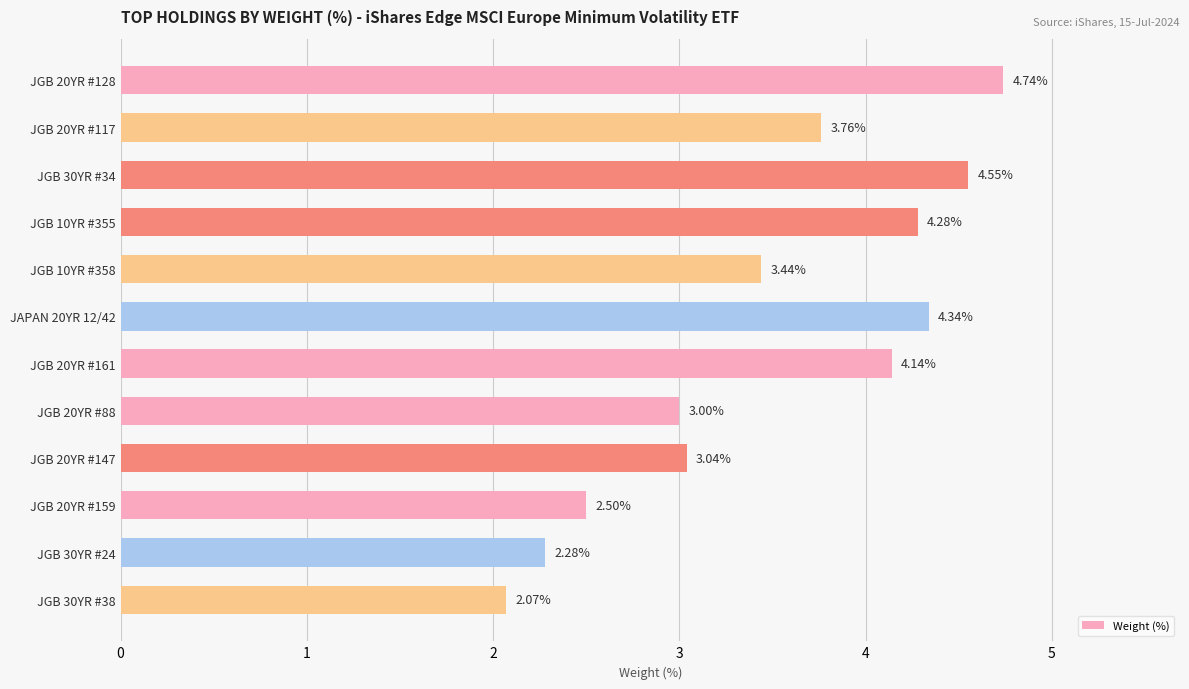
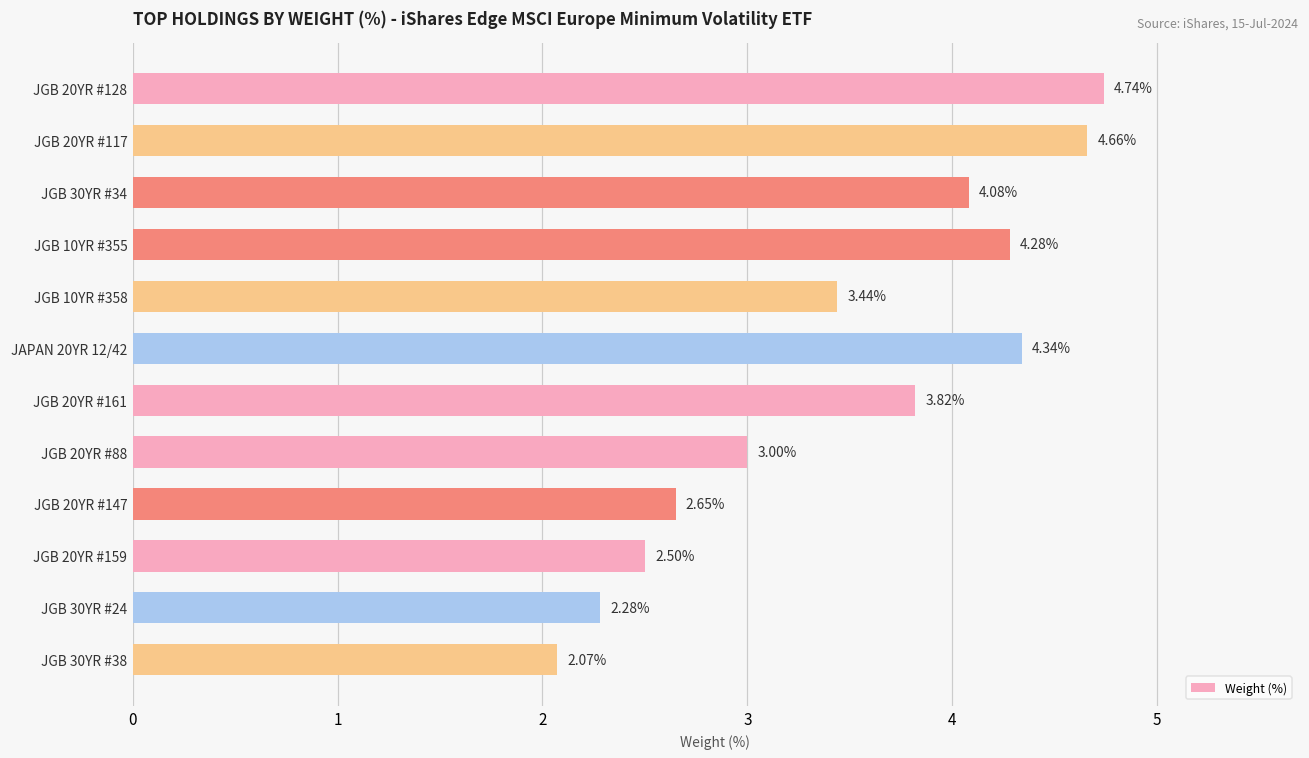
JGB 20YR #117: 3.76% -> 4.66%
JGB 30YR #34: 4.55% -> 4.08%
JGB 20YR #161: 4.14% -> 3.82%
JGB 20YR #147: 3.04% -> 2.65%
